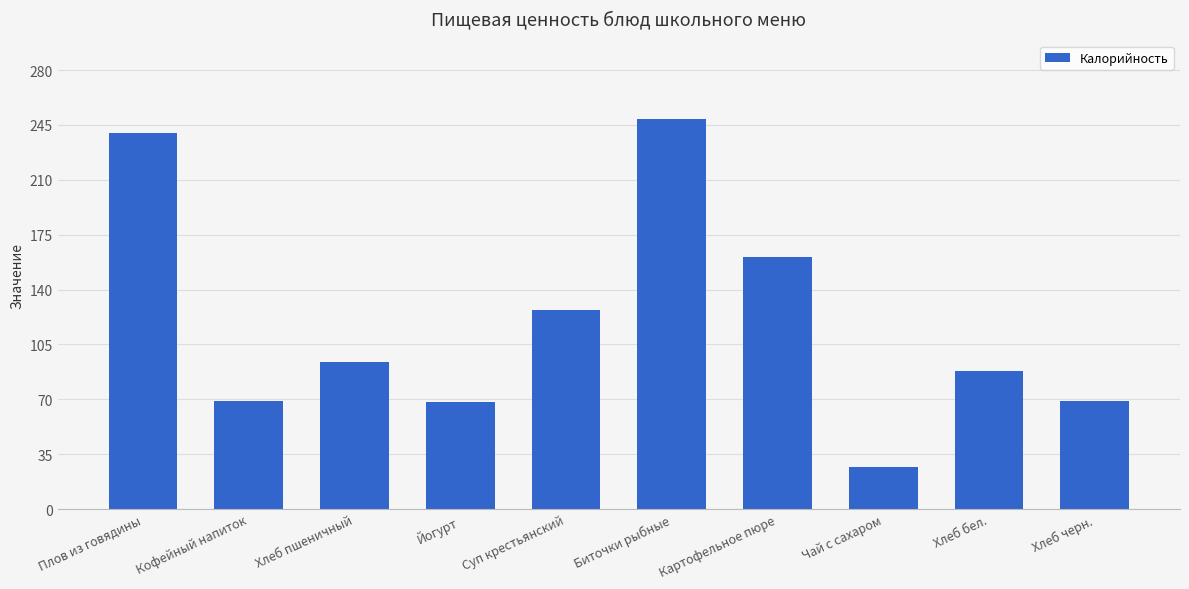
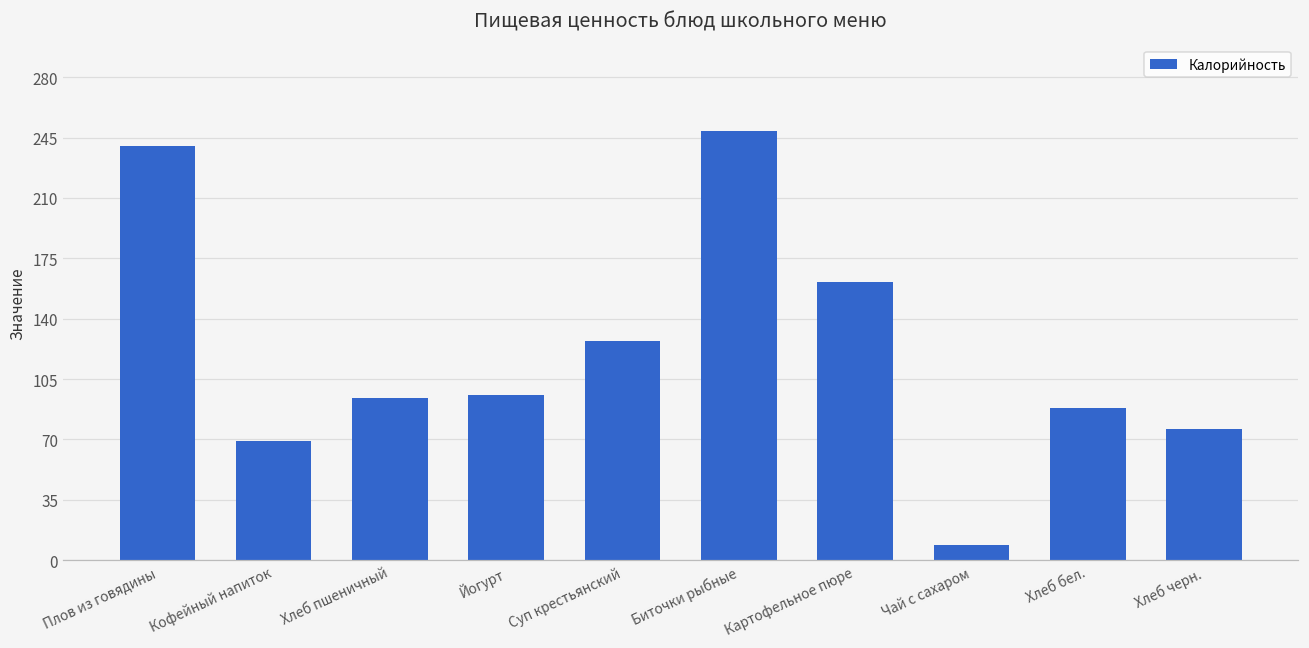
Йогурт: 68 -> 96
Чай с сахаром: 27 -> 9
Хлеб черн.: 69 -> 76
